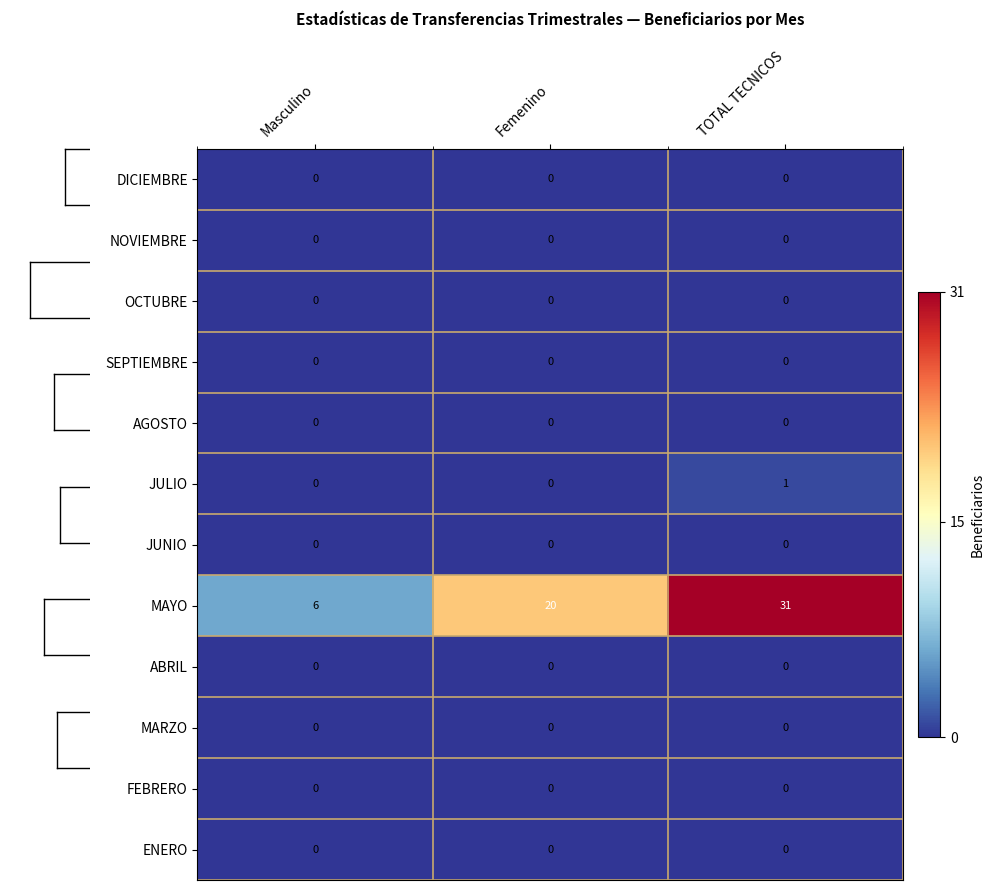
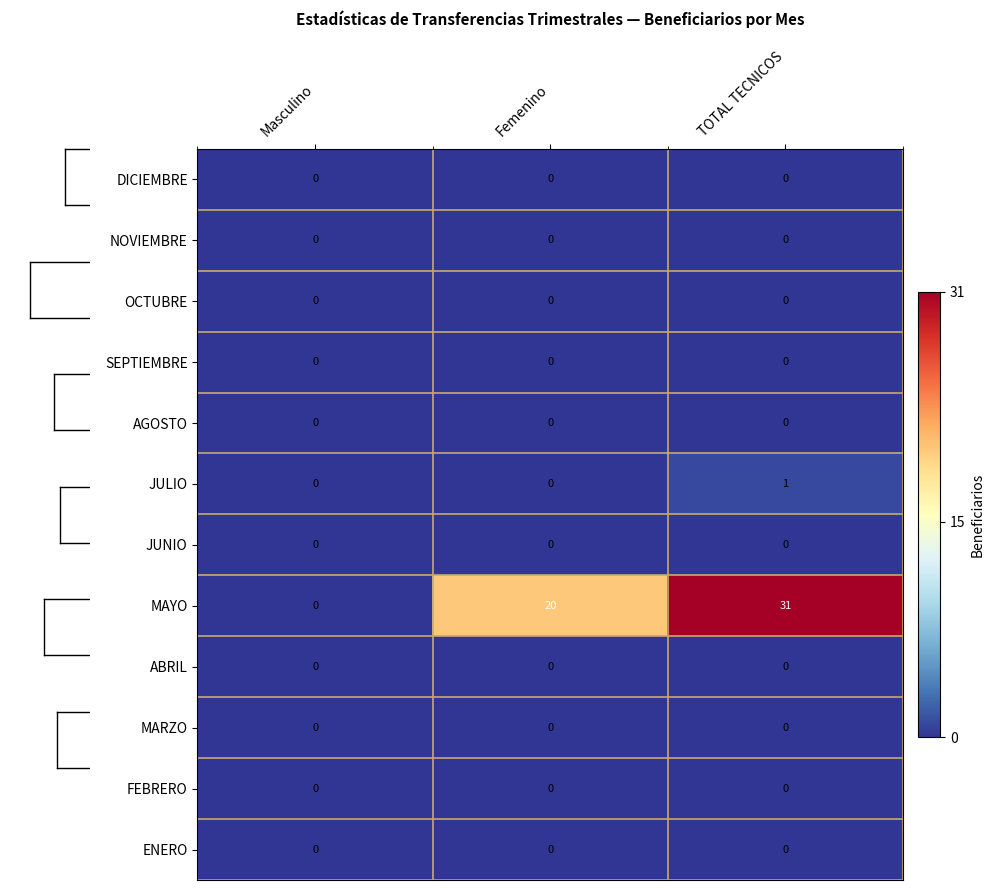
Estadísticas de Transferencias Trimestrales — Beneficiarios por Mes, MAYO, Masculino: 6 -> 0
